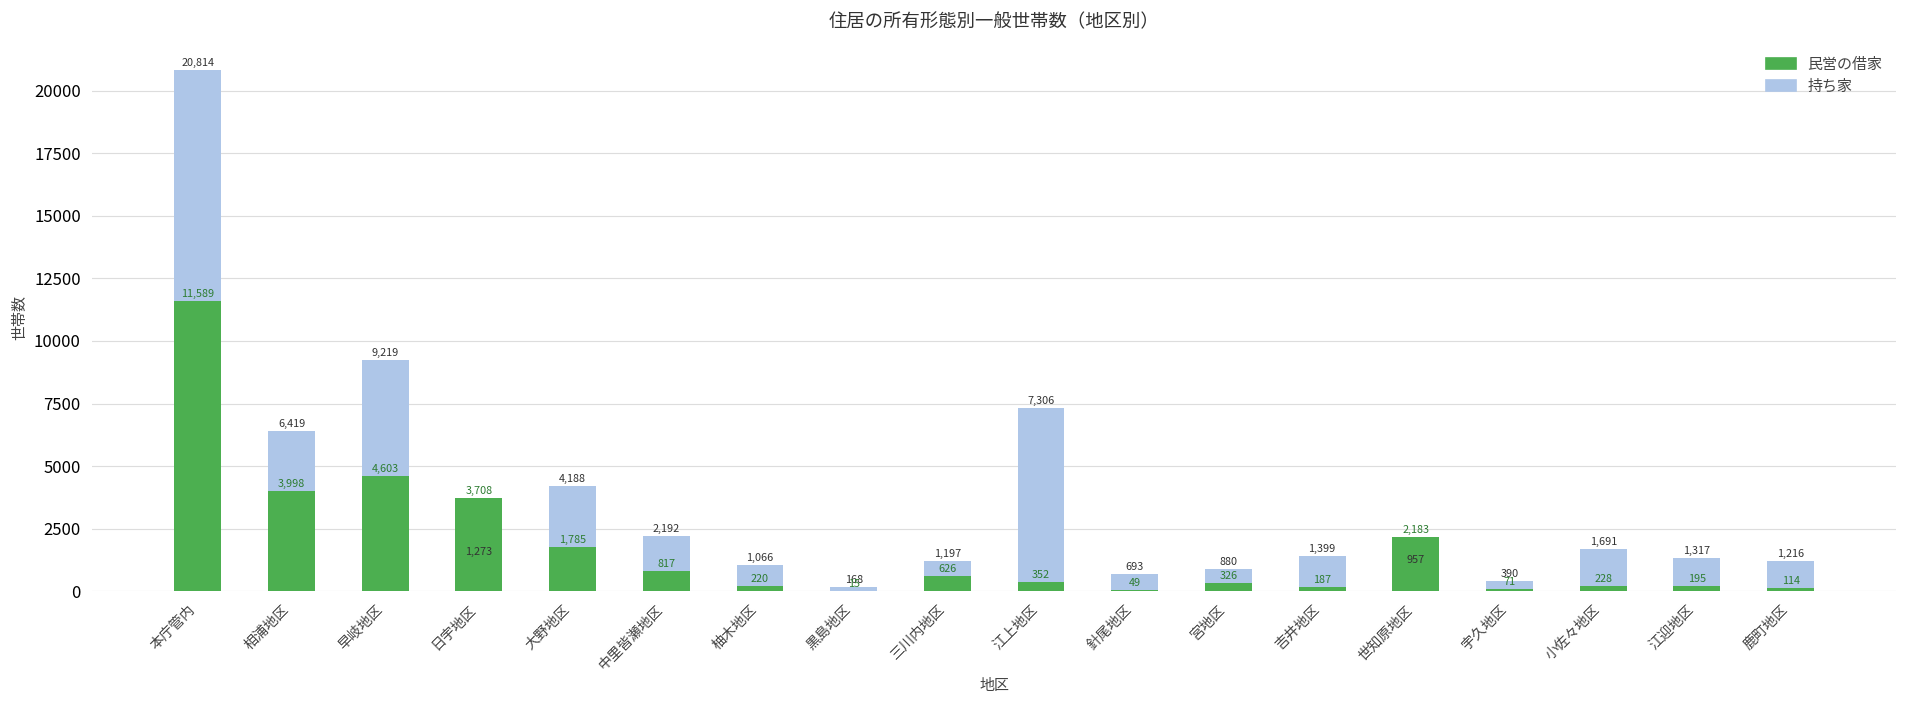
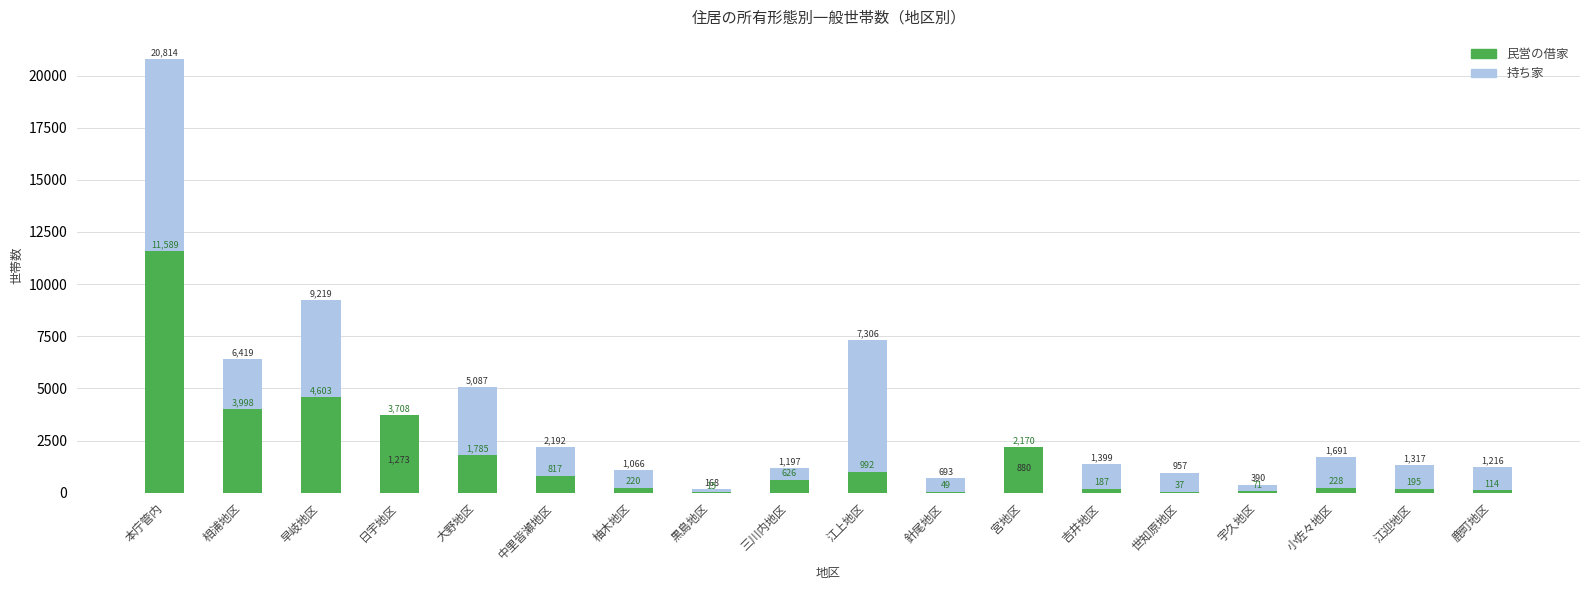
持ち家, 大野地区: 4,188 -> 5,087
民営の借家, 江上地区: 352 -> 992
民営の借家, 宮地区: 326 -> 2,170
民営の借家, 世知原地区: 2,183 -> 37
